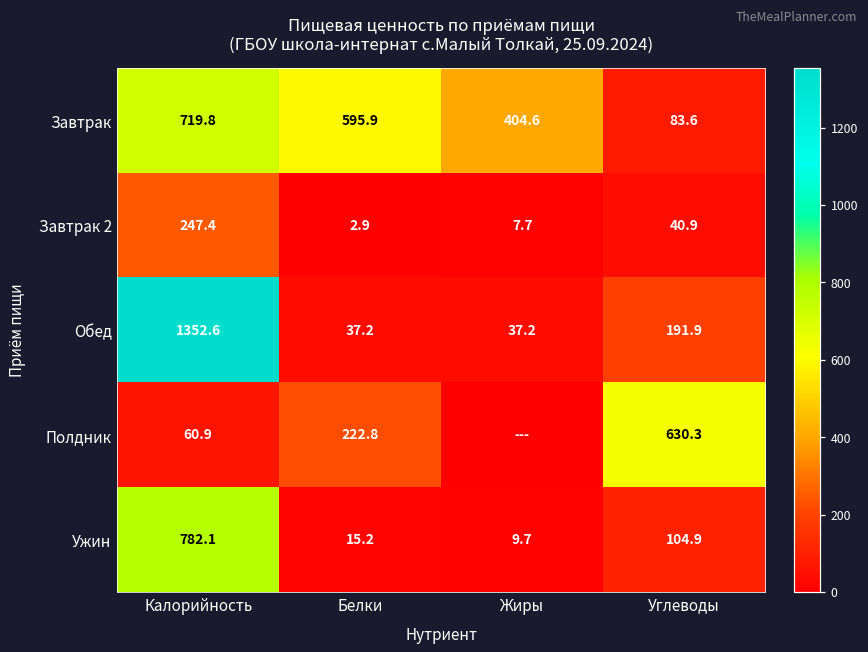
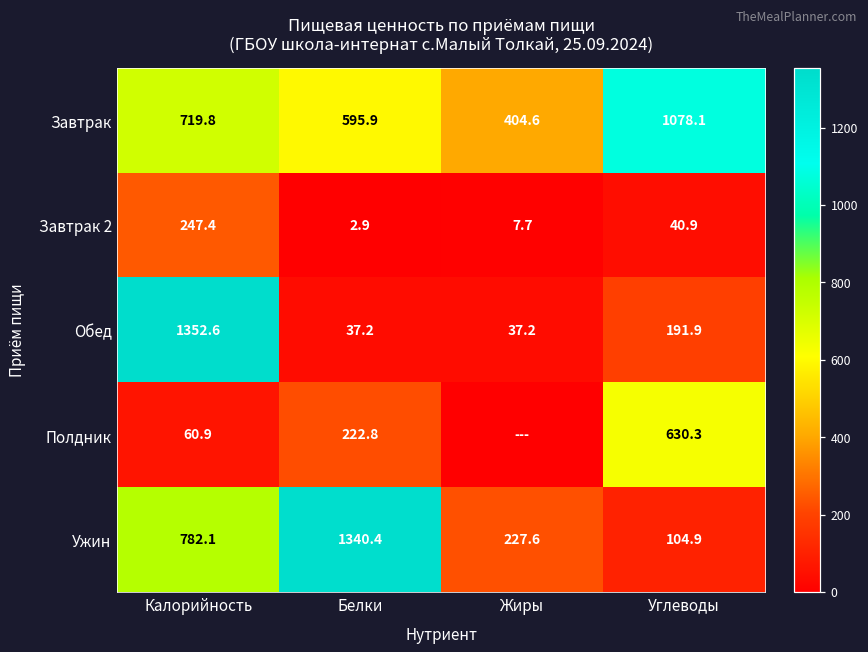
Завтрак, Углеводы: 83.6 -> 1078.1
Ужин, Белки: 15.2 -> 1340.4
Ужин, Жиры: 9.7 -> 227.6
